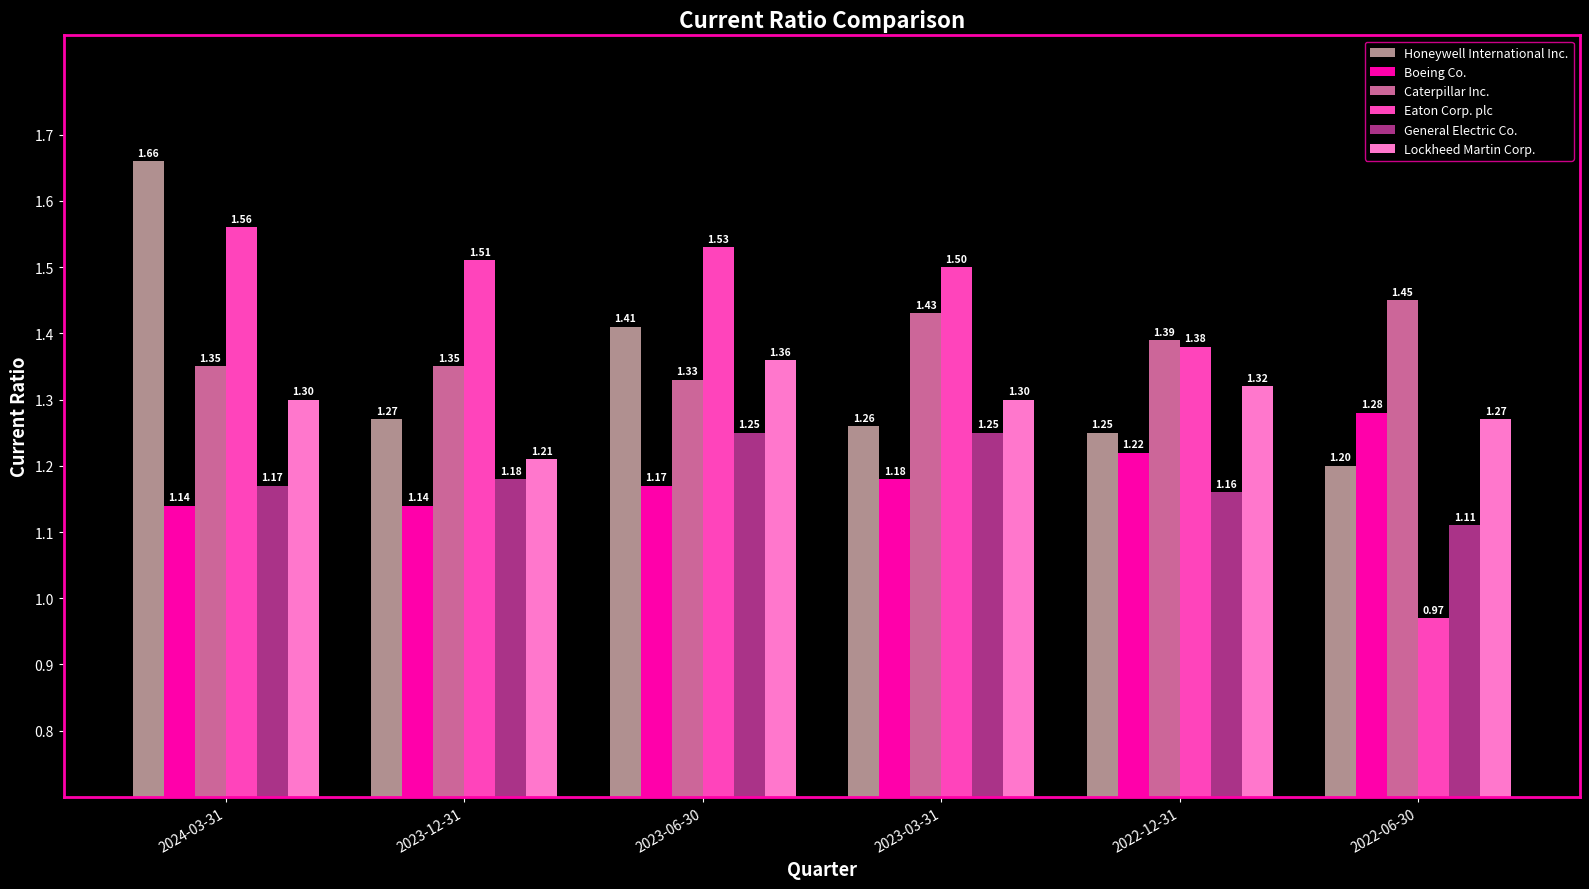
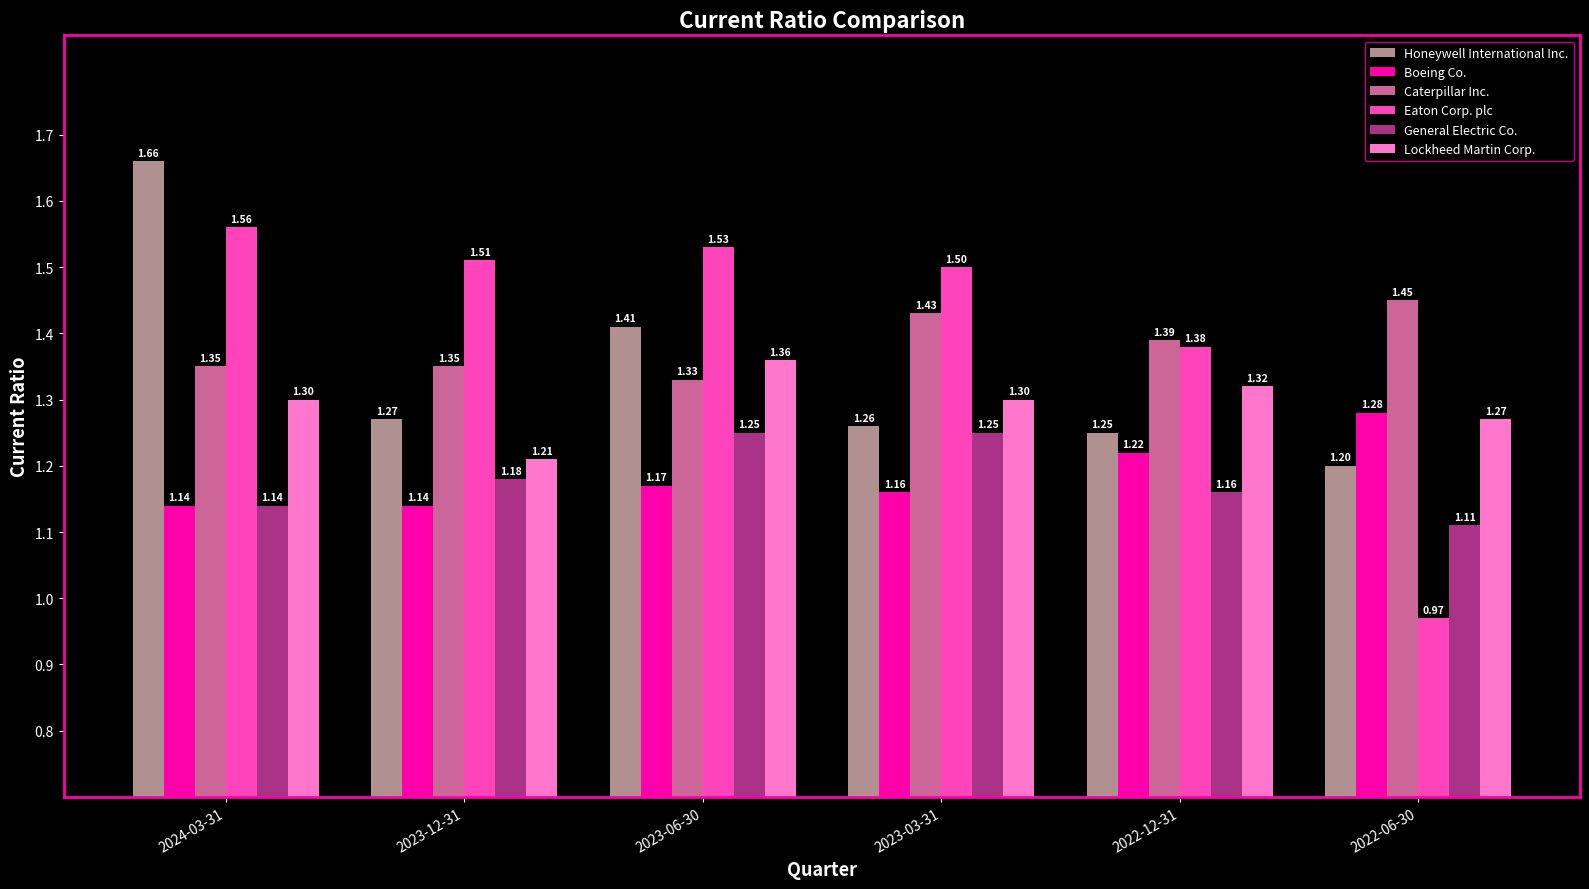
General Electric Co., 2024-03-31: 1.17 -> 1.14
Boeing Co., 2023-03-31: 1.18 -> 1.16
